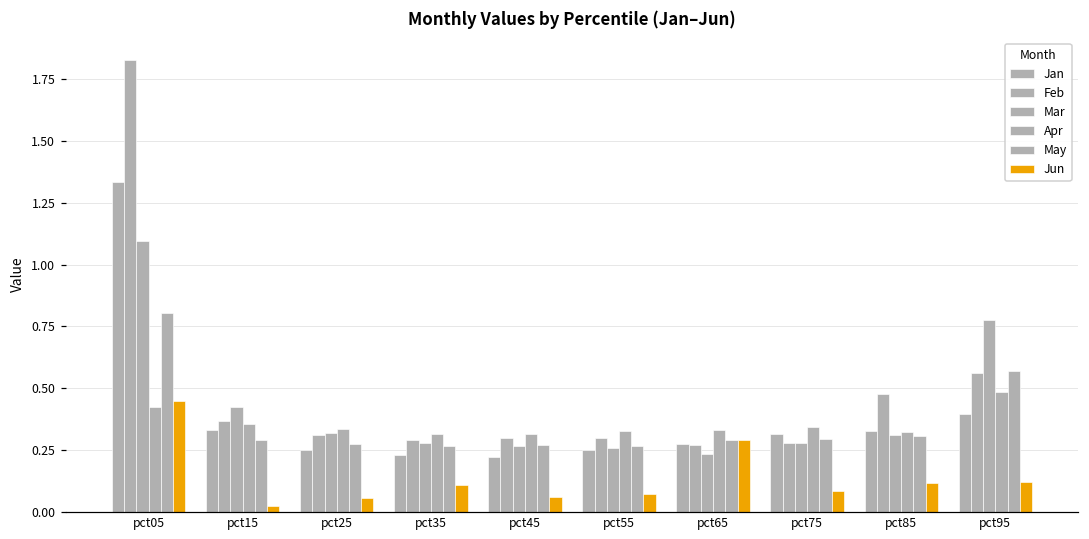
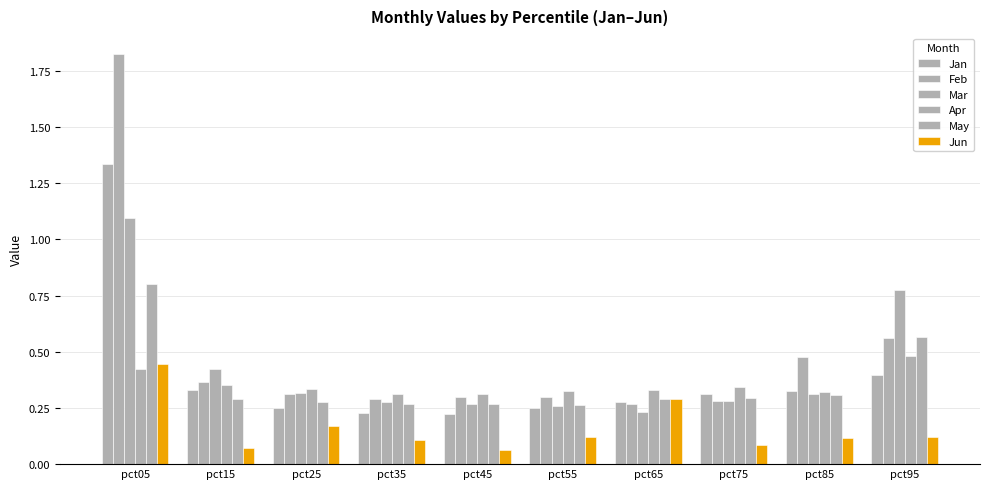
Jun, pct15: 0.02 -> 0.07
Jun, pct25: 0.06 -> 0.17
Jun, pct55: 0.07 -> 0.12
